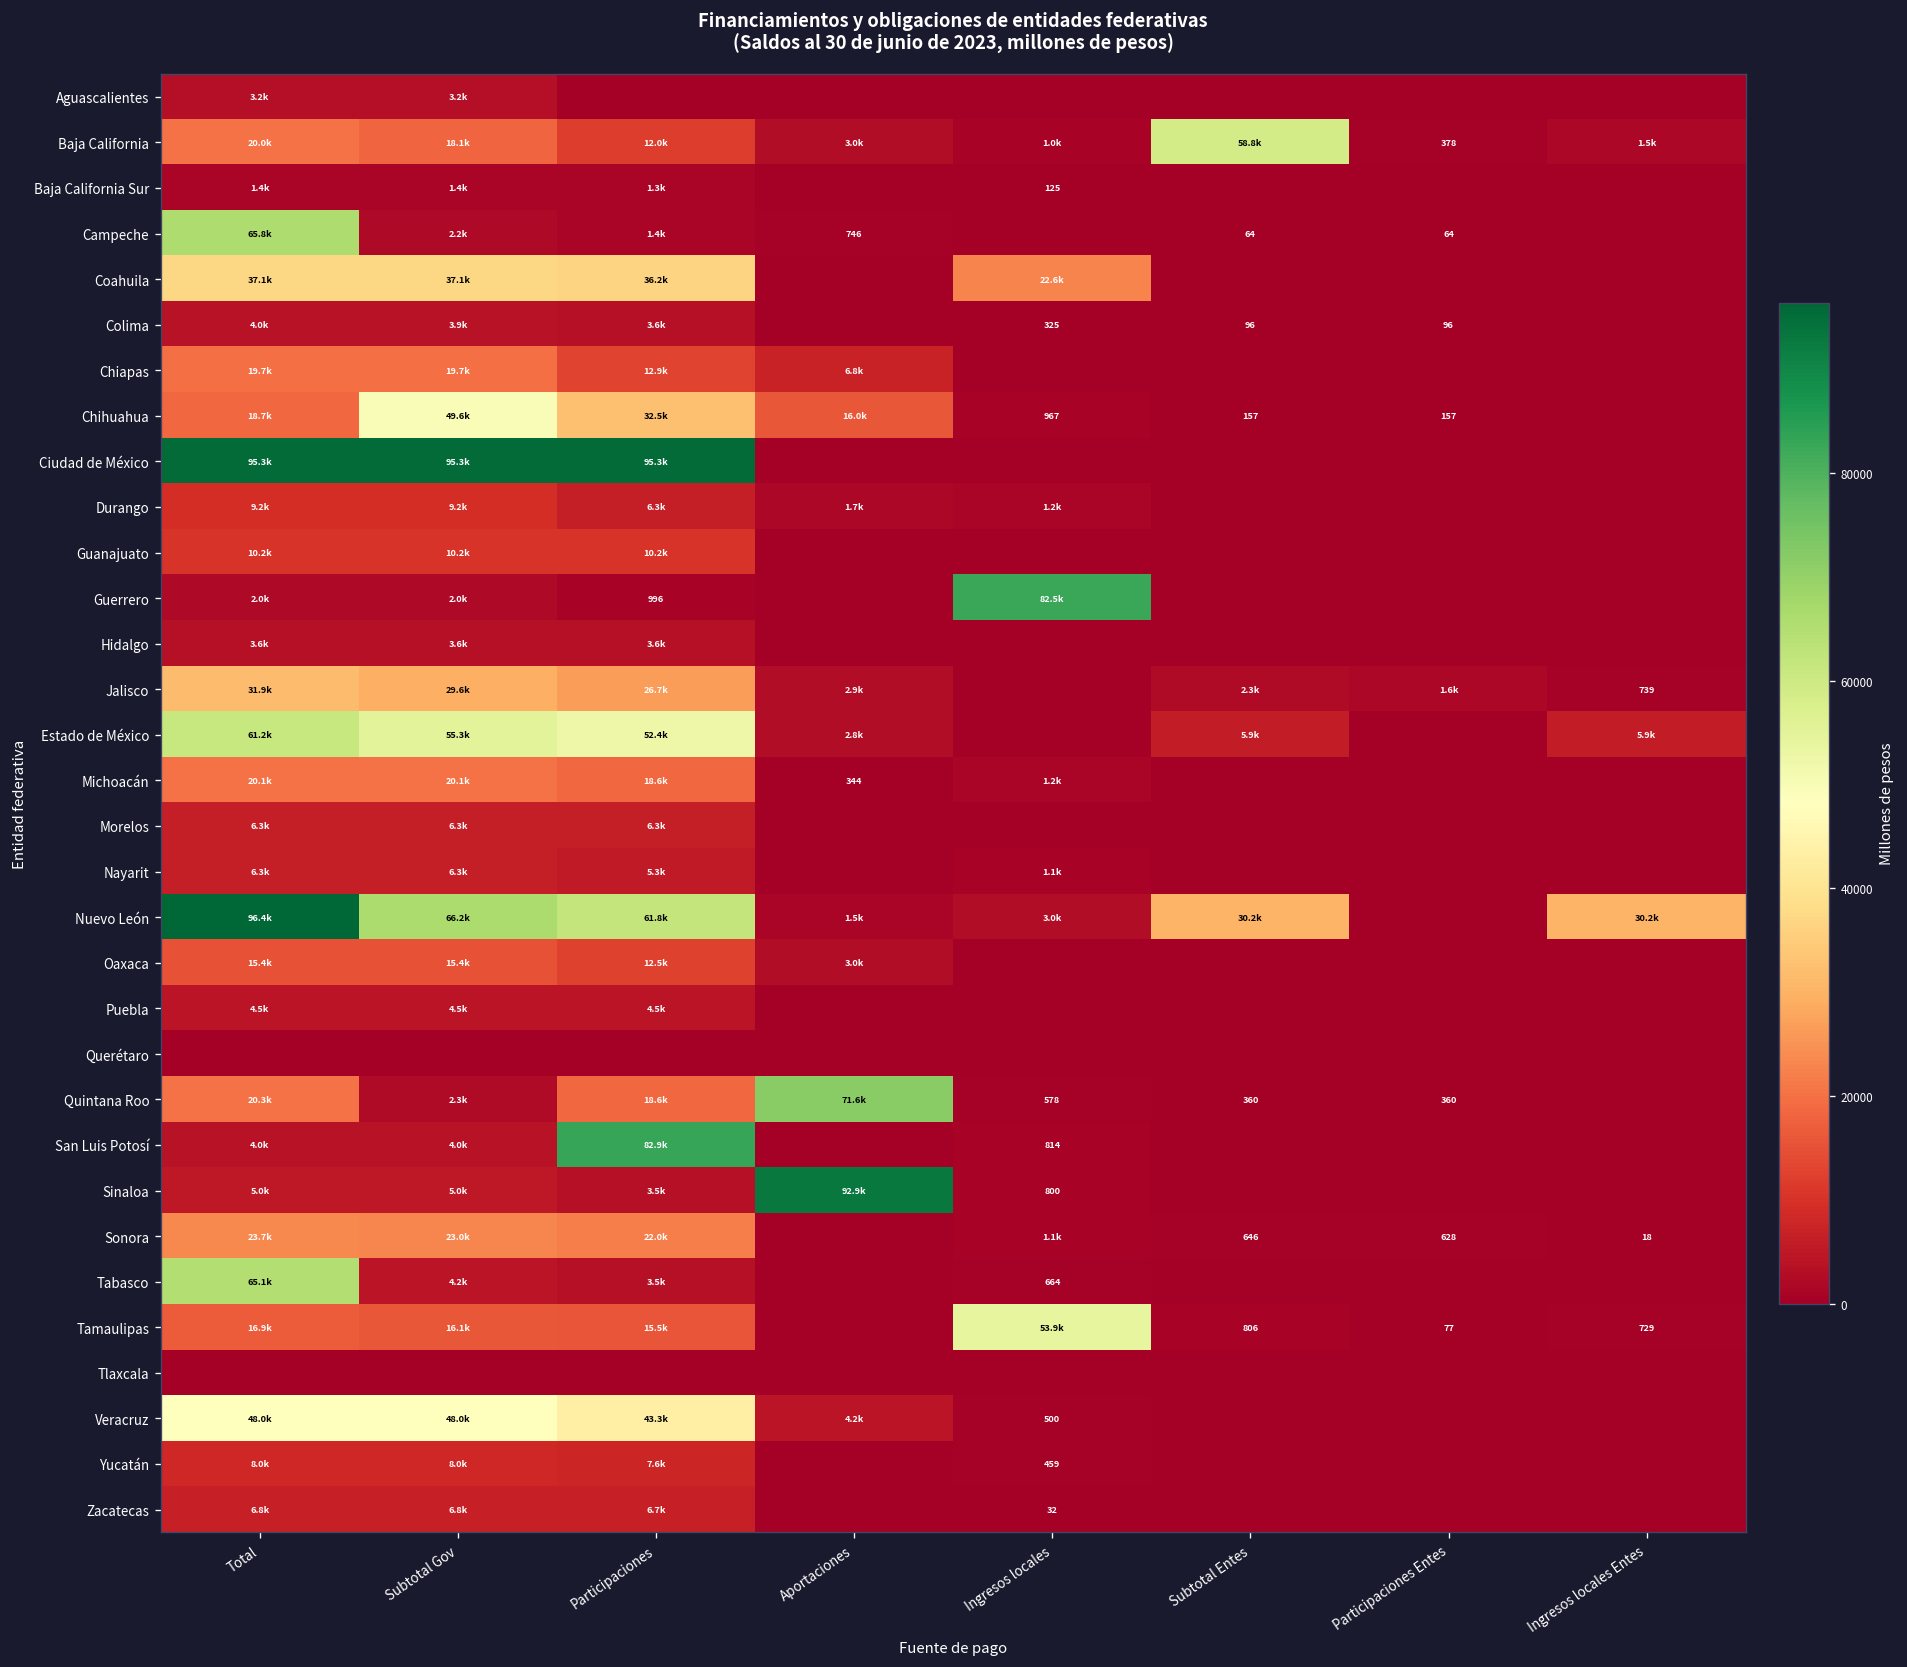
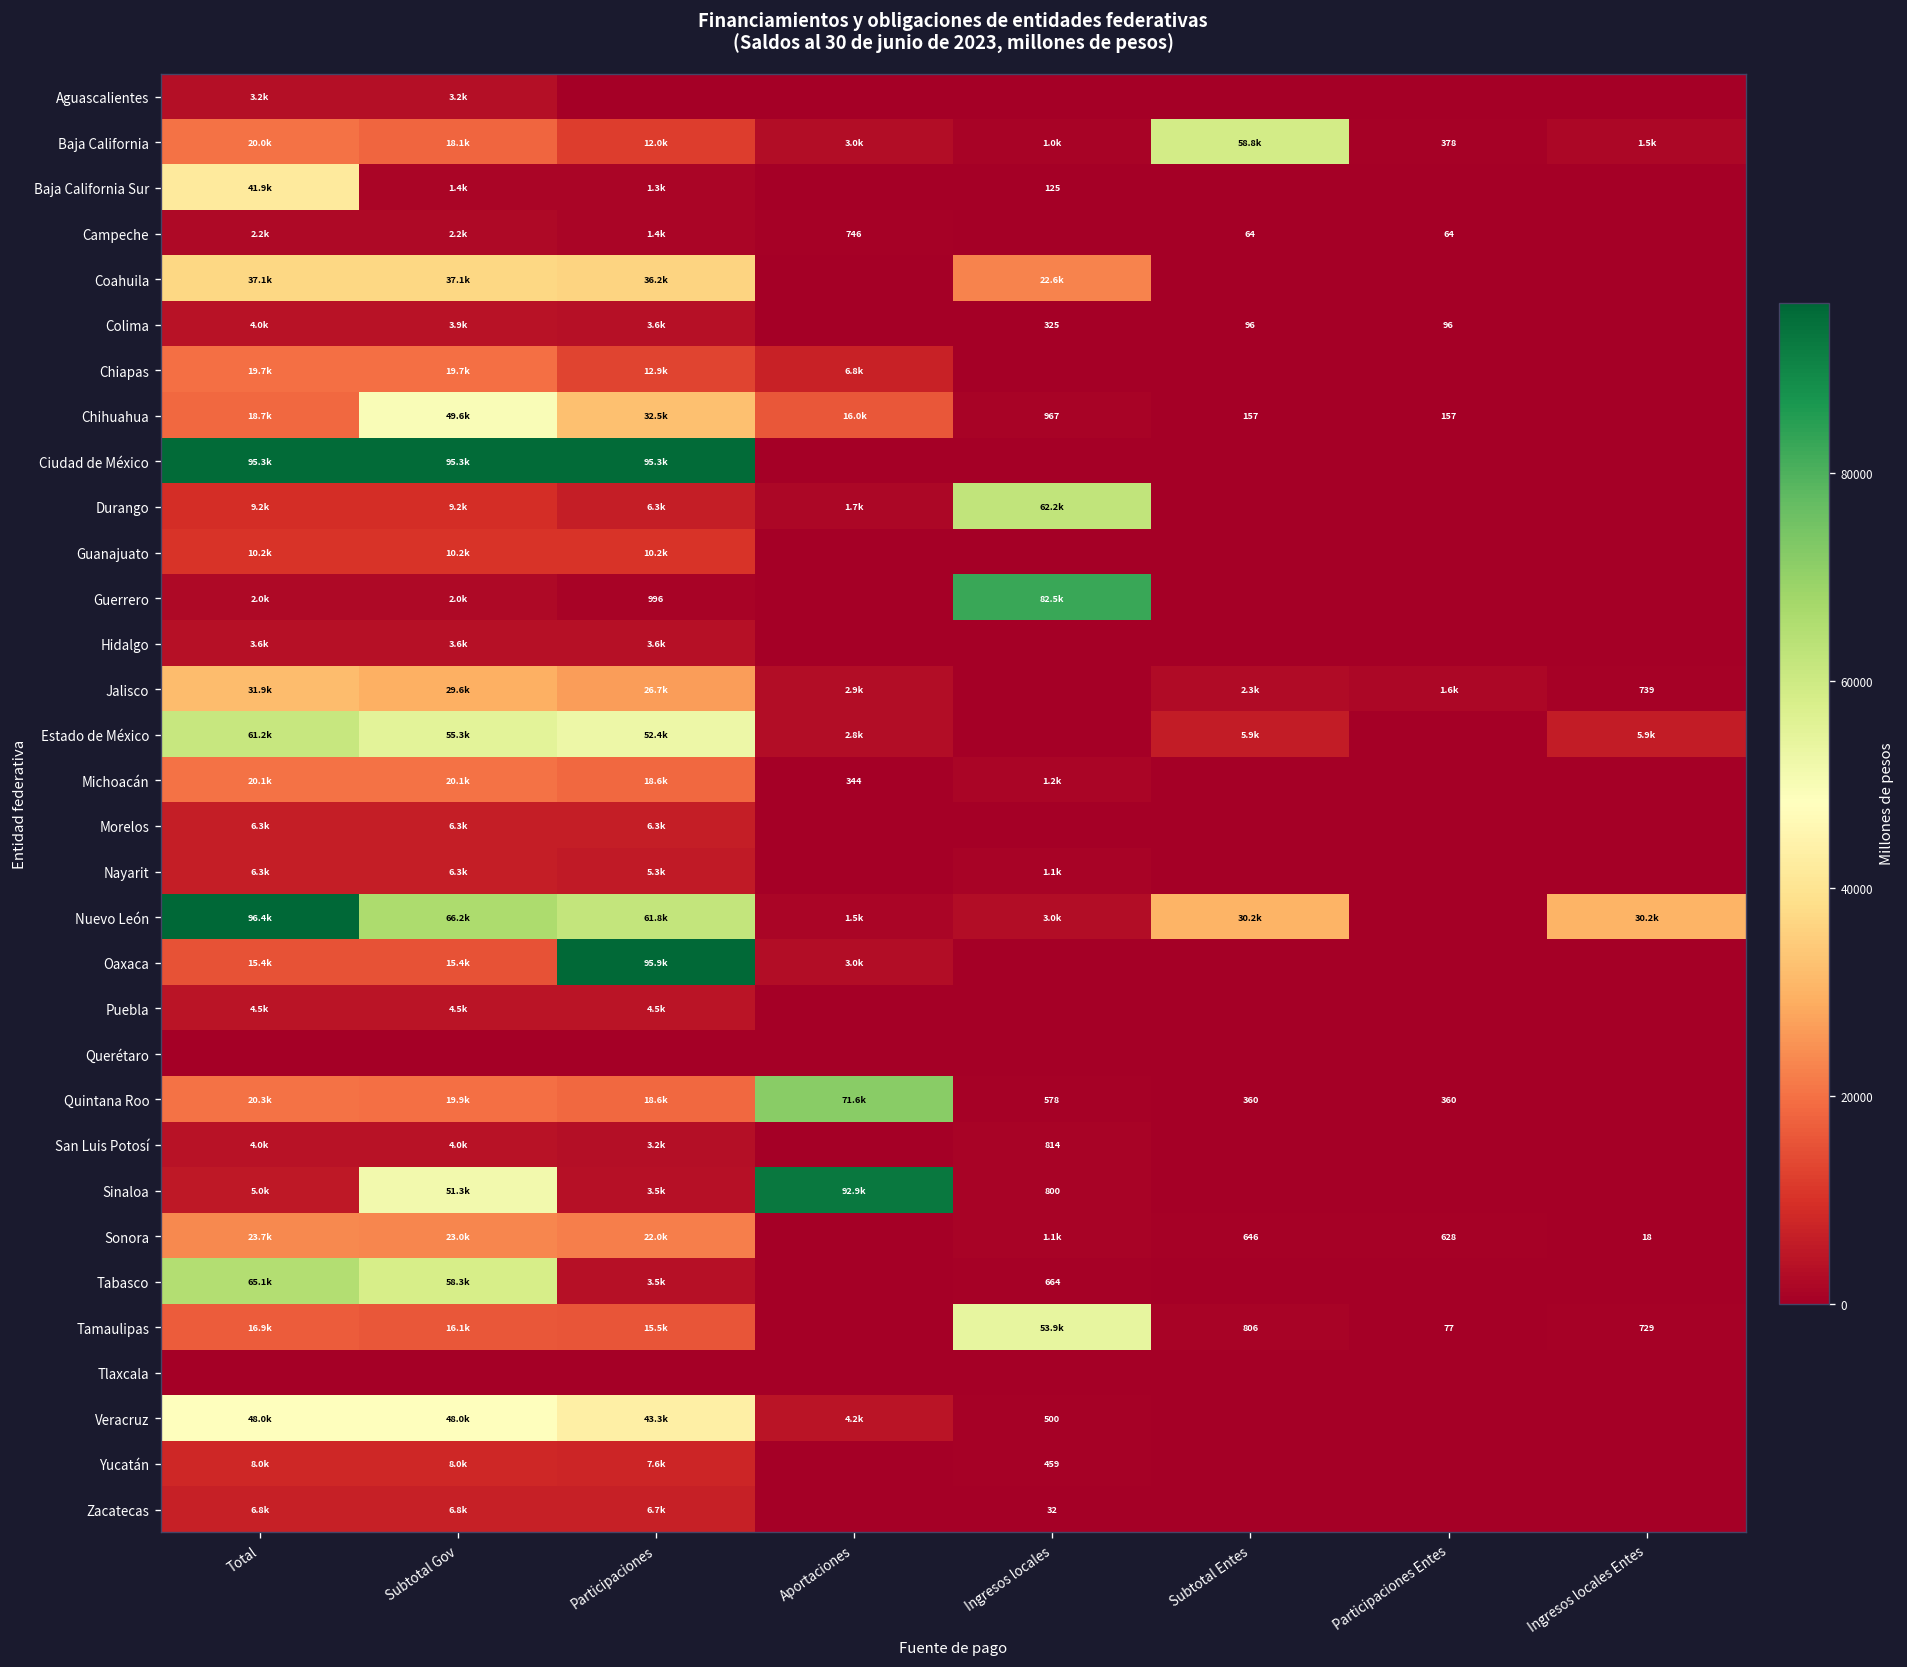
Baja California Sur, Total: 1.4k -> 41.9k
Campeche, Total: 65.8k -> 2.2k
Durango, Ingresos locales: 1.2k -> 62.2k
Oaxaca, Participaciones: 12.5k -> 95.9k
Quintana Roo, Subtotal Gov: 2.3k -> 19.9k
San Luis Potosí, Participaciones: 82.9k -> 3.2k
Sinaloa, Subtotal Gov: 5.0k -> 51.3k
Tabasco, Subtotal Gov: 4.2k -> 58.3k
